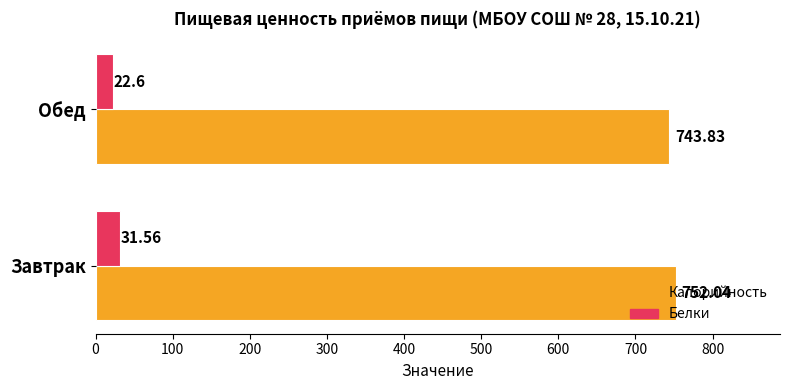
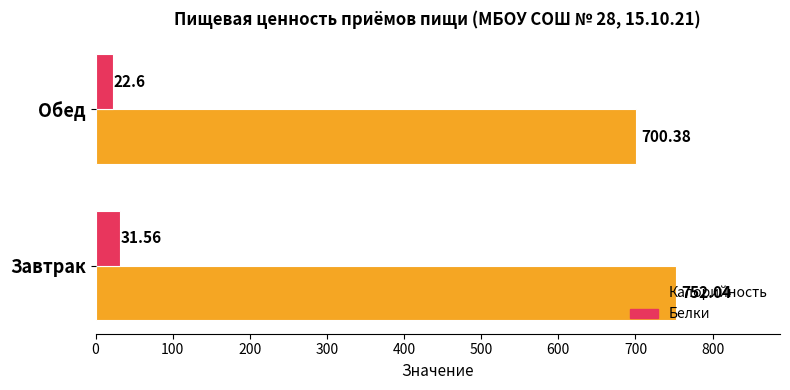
Калорийность, Обед: 743.83 -> 700.38
